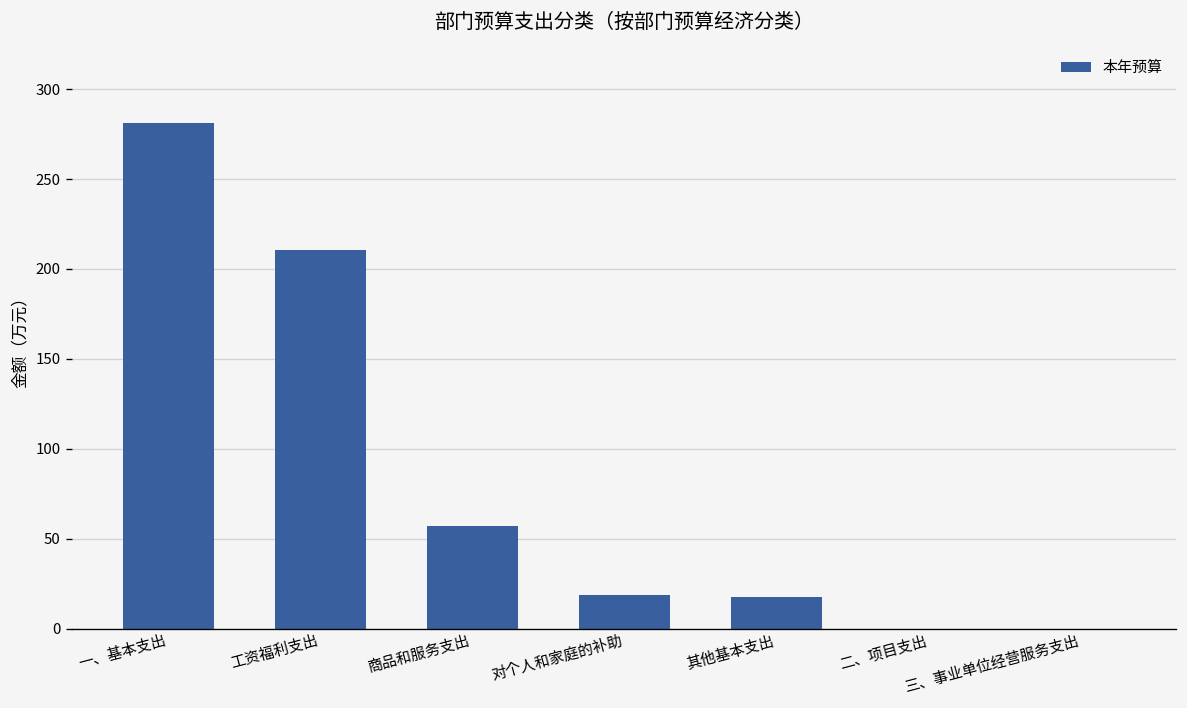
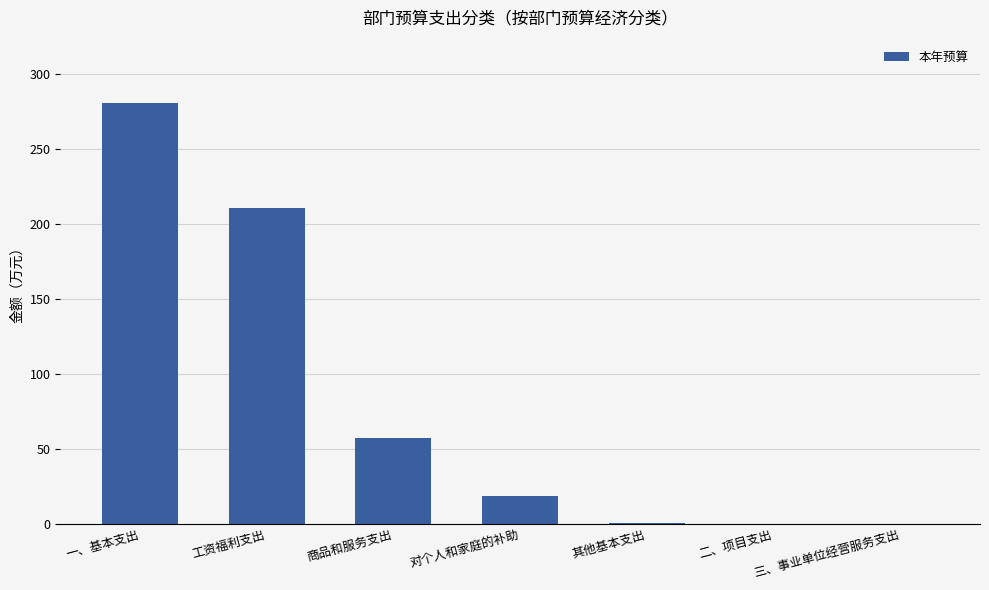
其他基本支出: 17 -> 1
